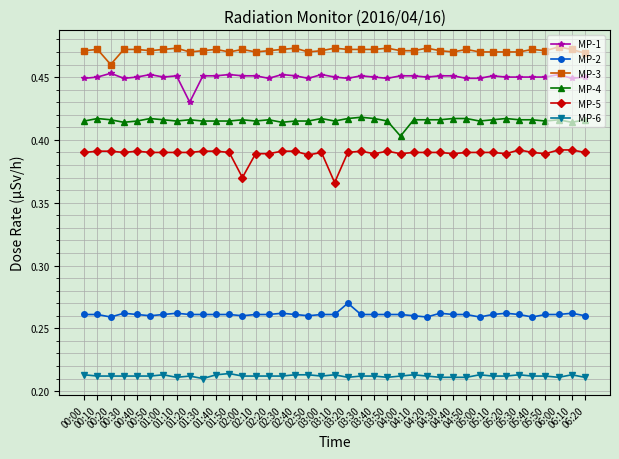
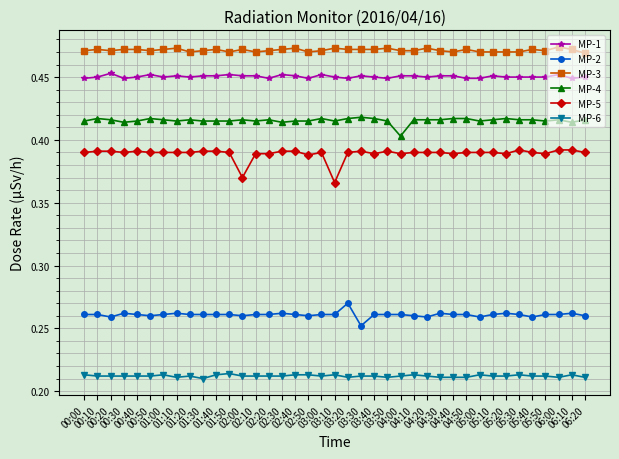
MP-3, 00:20: 0.460 -> 0.471
MP-1, 01:20: 0.43 -> 0.45
MP-2, 03:30: 0.261 -> 0.252
